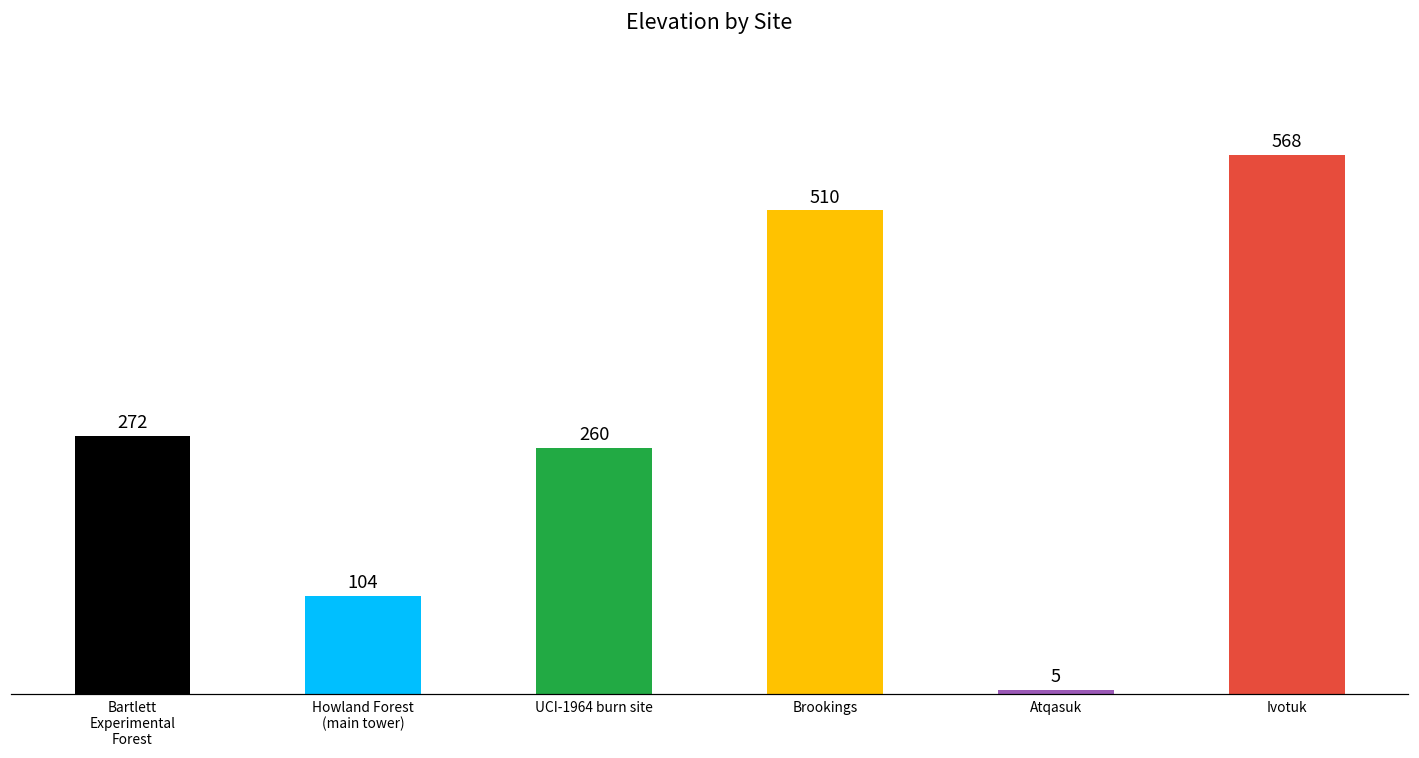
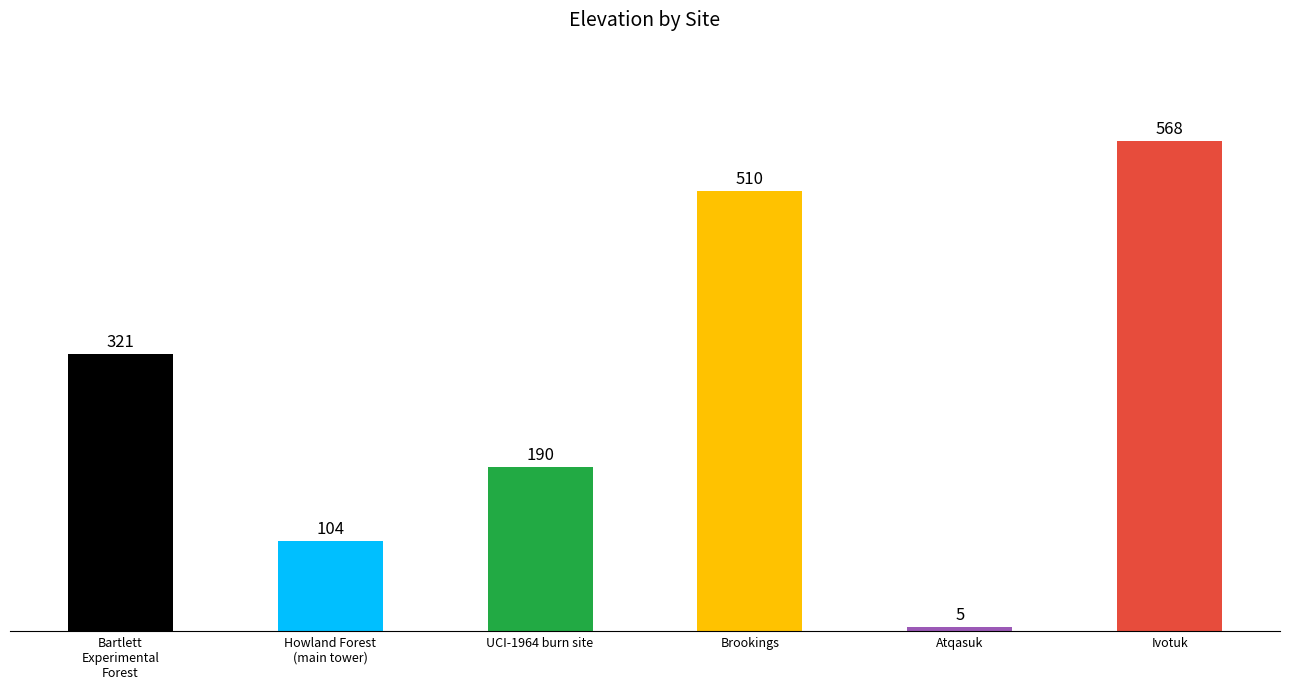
Bartlett Experimental Forest: 272 -> 321
UCI-1964 burn site: 260 -> 190
